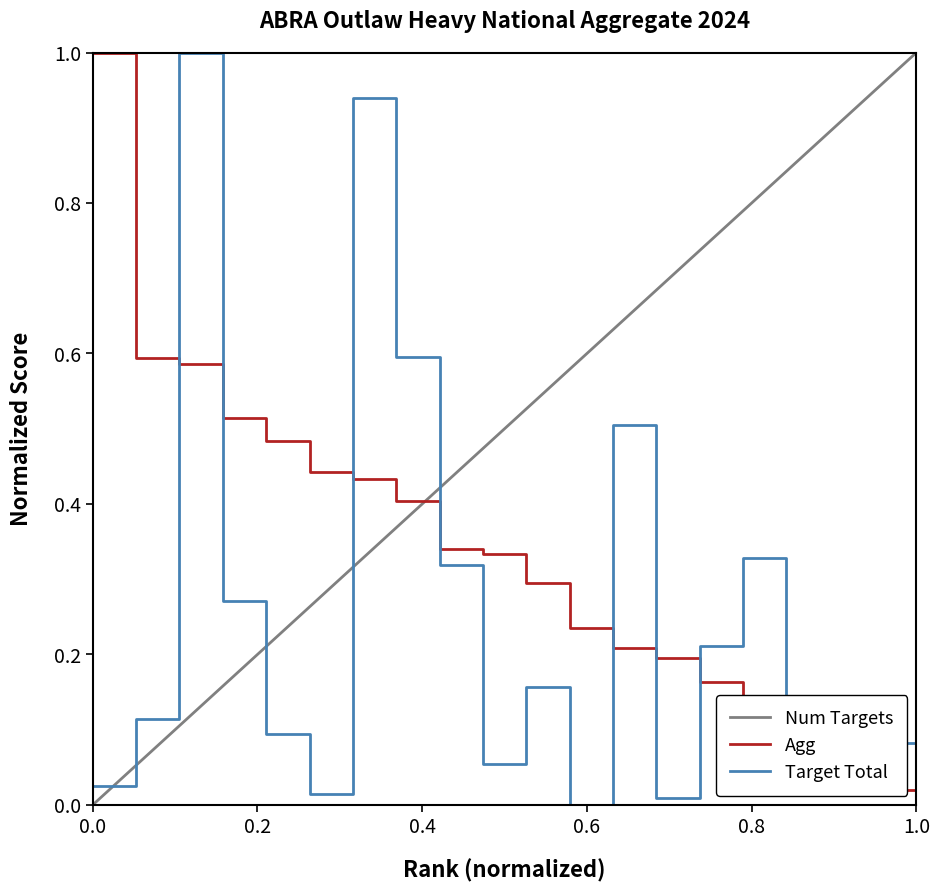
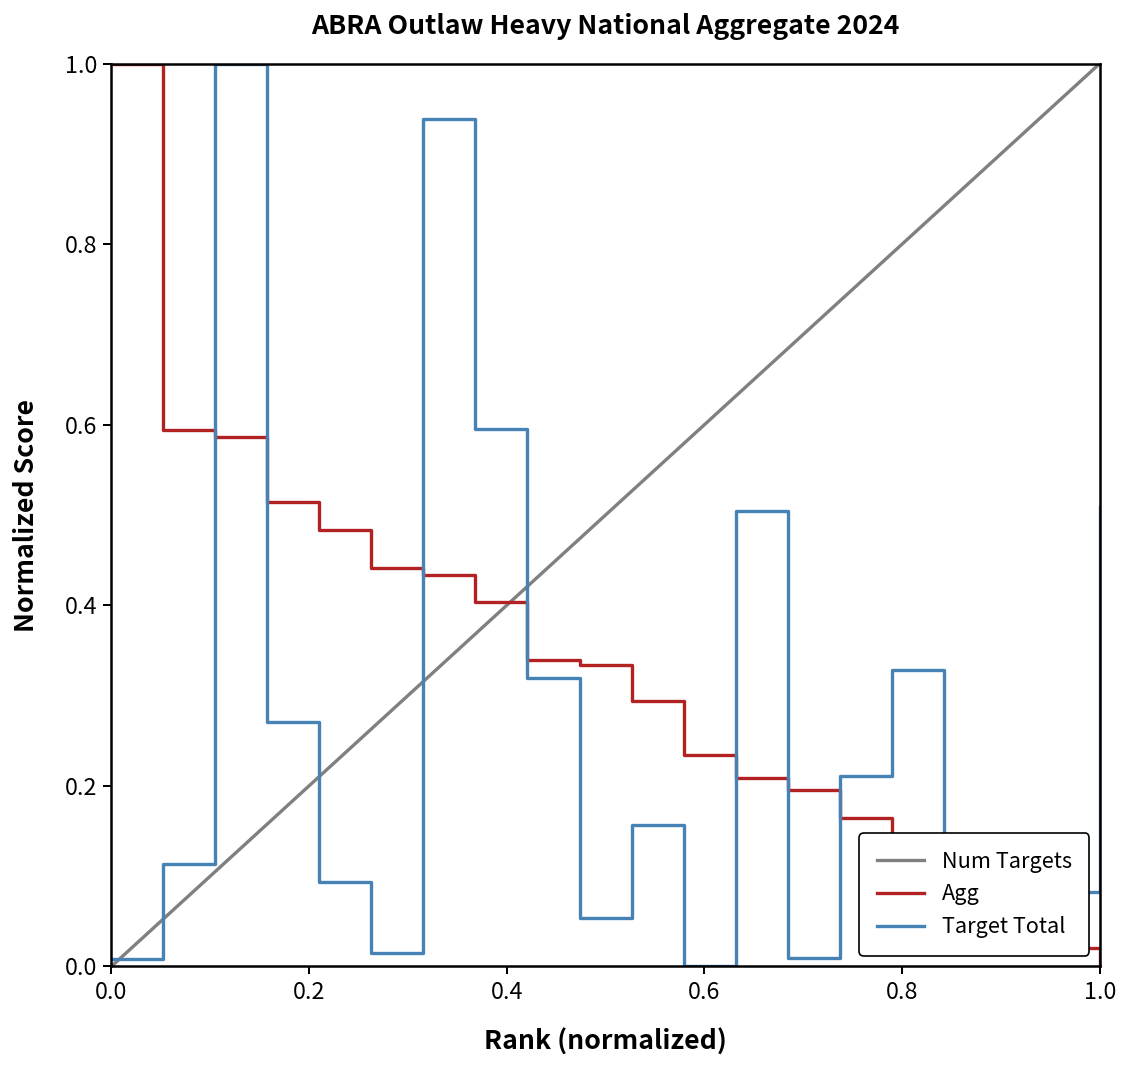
Target Total, 0.0: 0.03 -> 0.01
